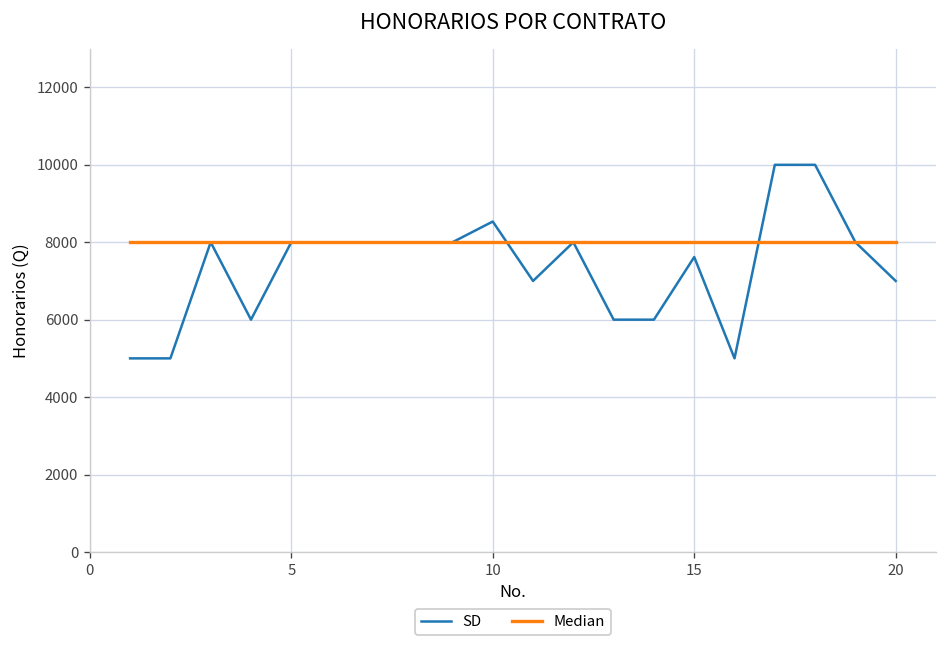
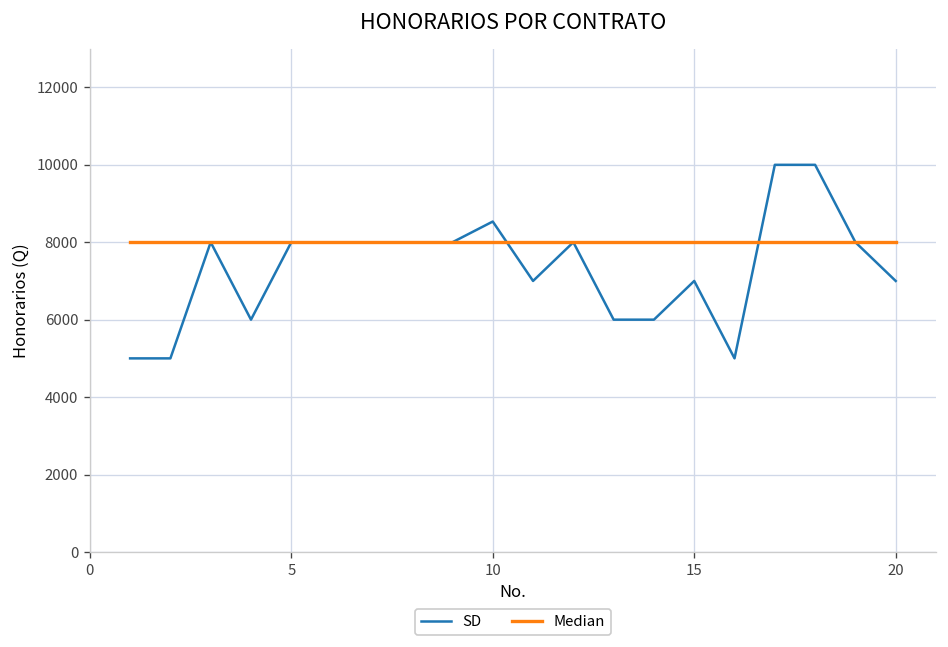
SD, 15: 7600 -> 7000
